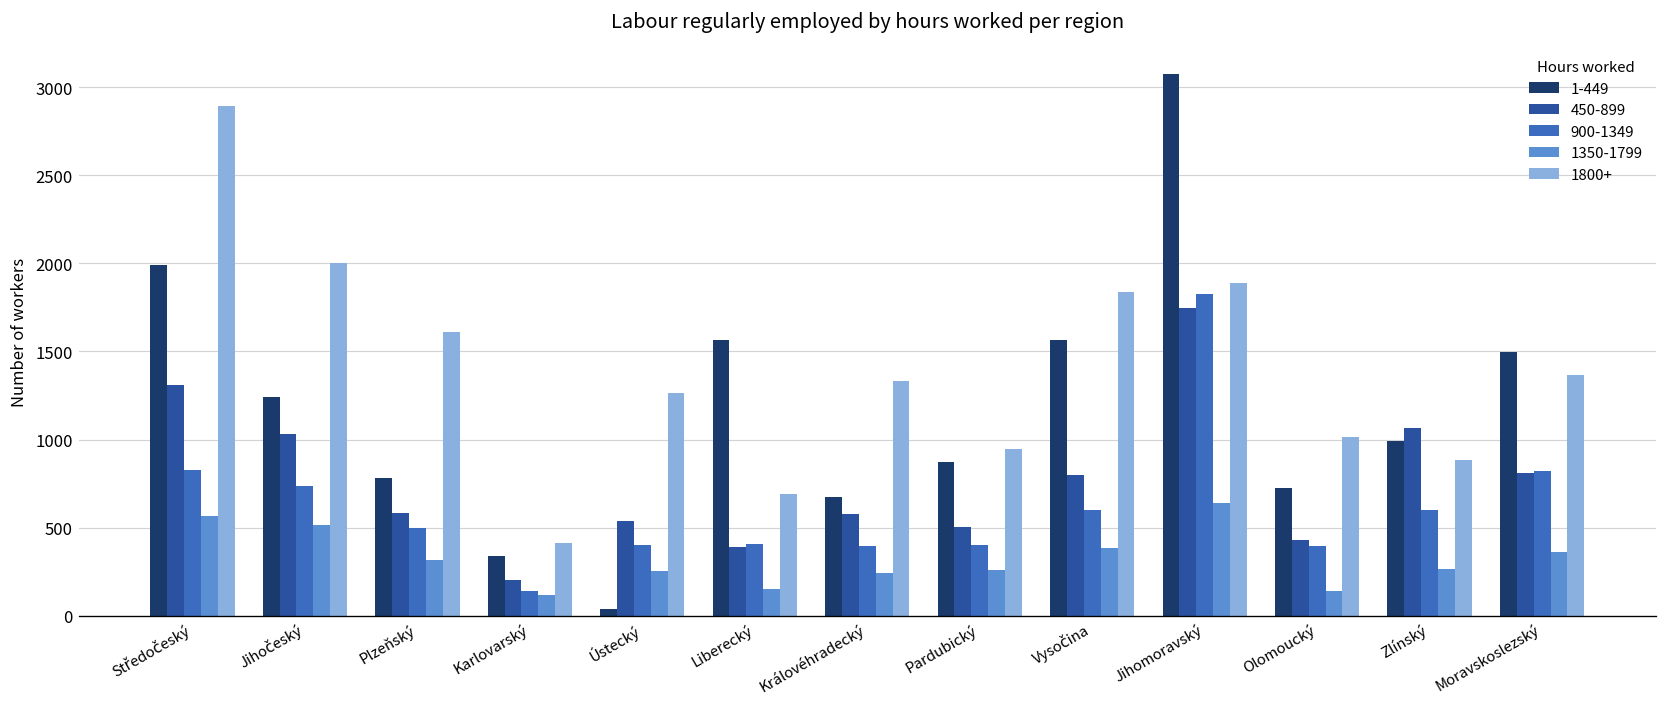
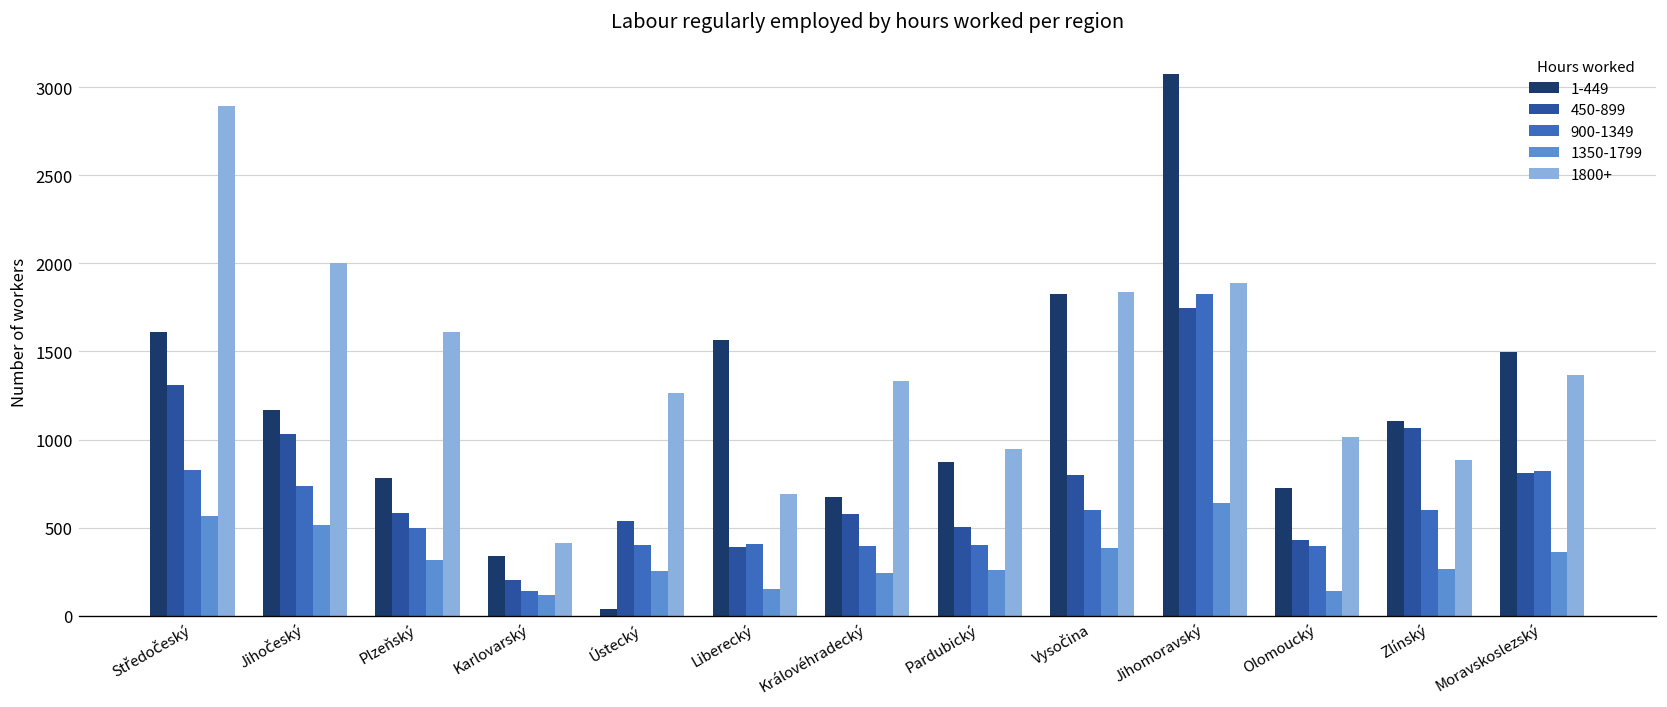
1-449, Středočeský: 1990 -> 1610
1-449, Jihočeský: 1240 -> 1170
1-449, Vysočina: 1570 -> 1830
1-449, Zlínský: 990 -> 1110
